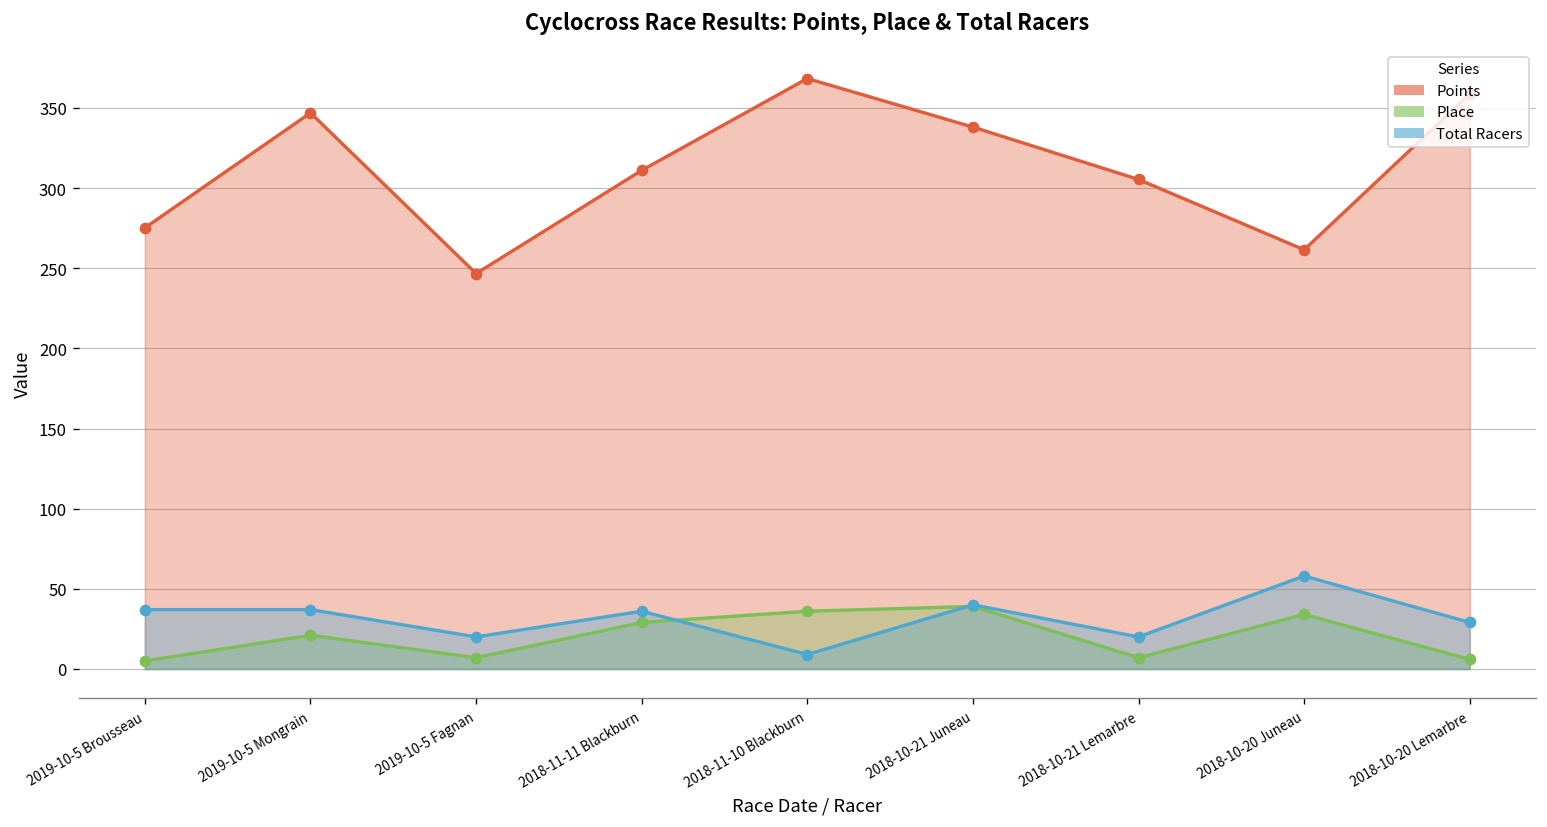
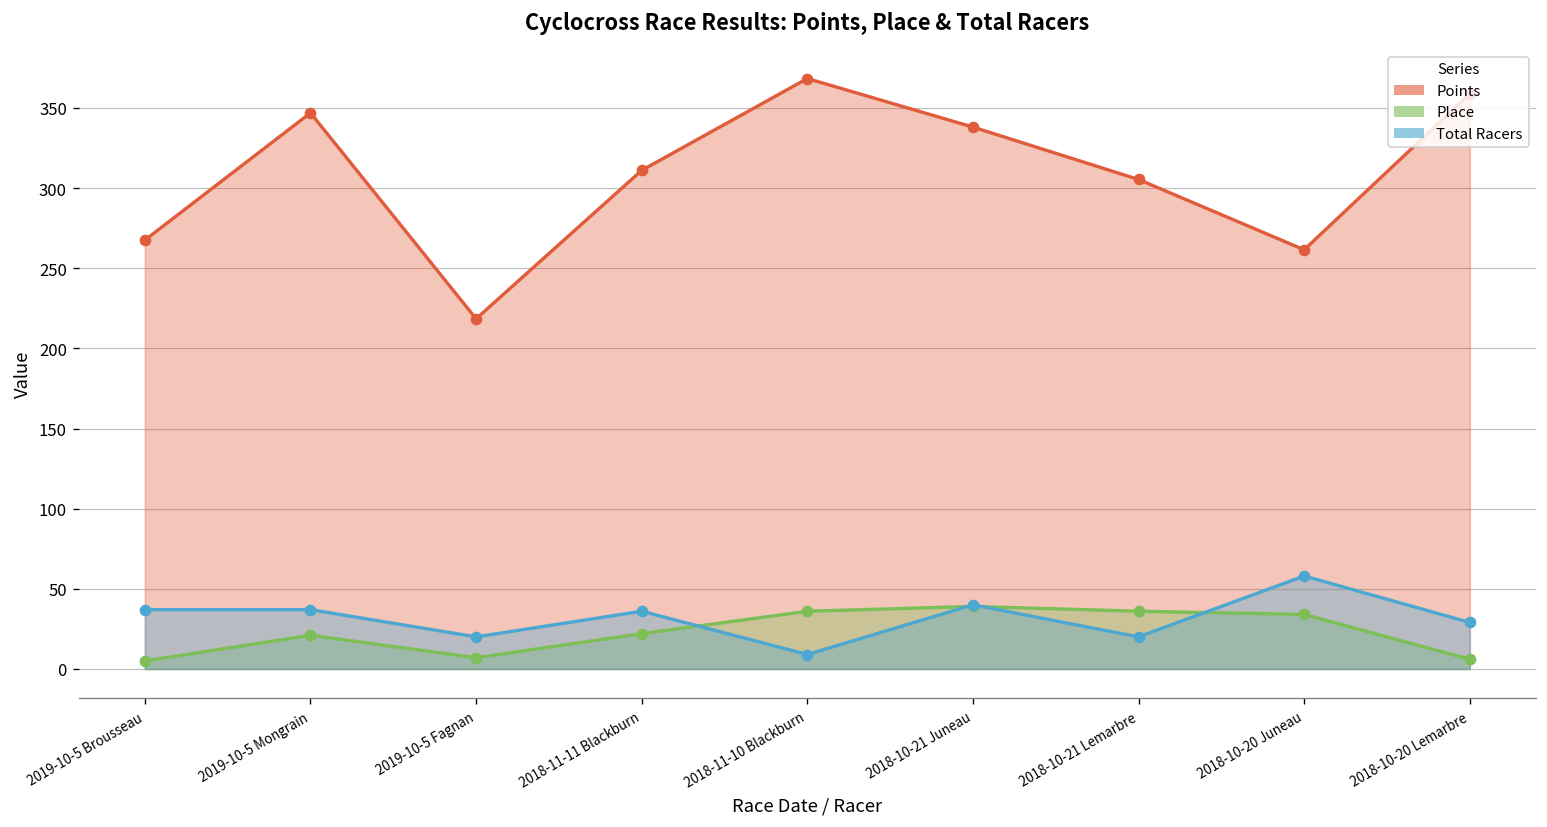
Points, 2019-10-5 Brousseau: 275 -> 268
Points, 2019-10-5 Fagnan: 247 -> 218
Place, 2018-11-11 Blackburn: 29 -> 22
Place, 2018-10-21 Lemarbre: 7 -> 36
